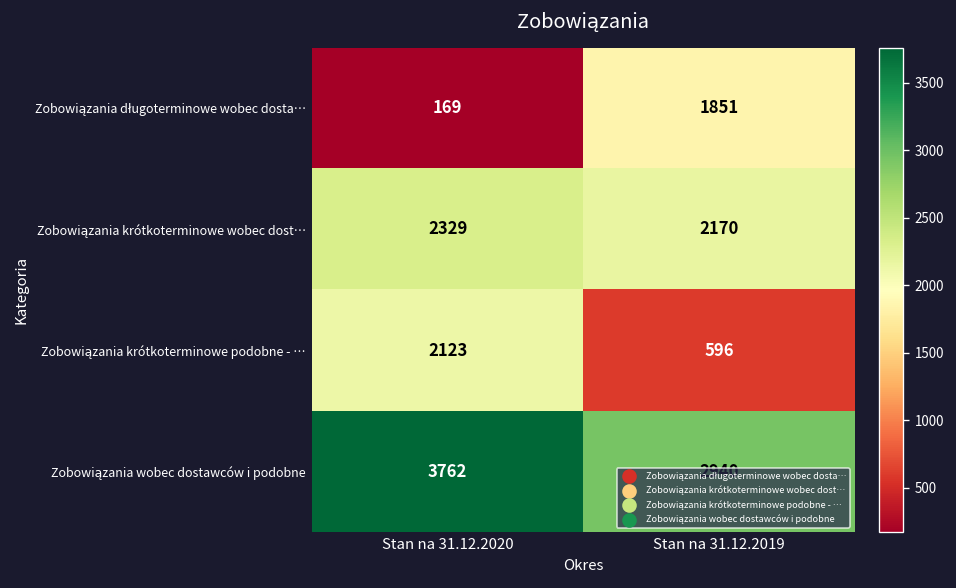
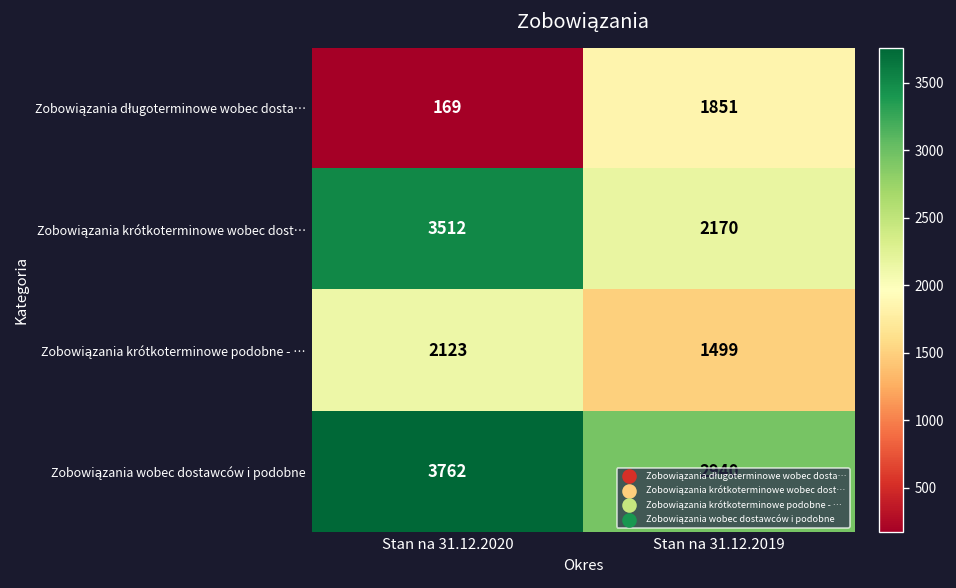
Zobowiązania krótkoterminowe wobec dost…, Stan na 31.12.2020: 2329 -> 3512
Zobowiązania krótkoterminowe podobne - …, Stan na 31.12.2019: 596 -> 1499
